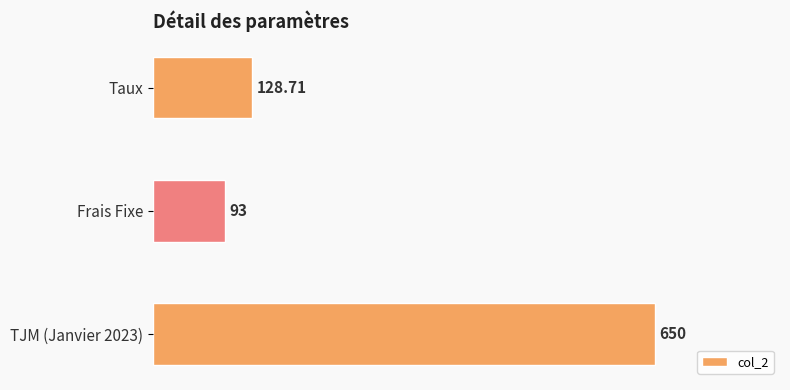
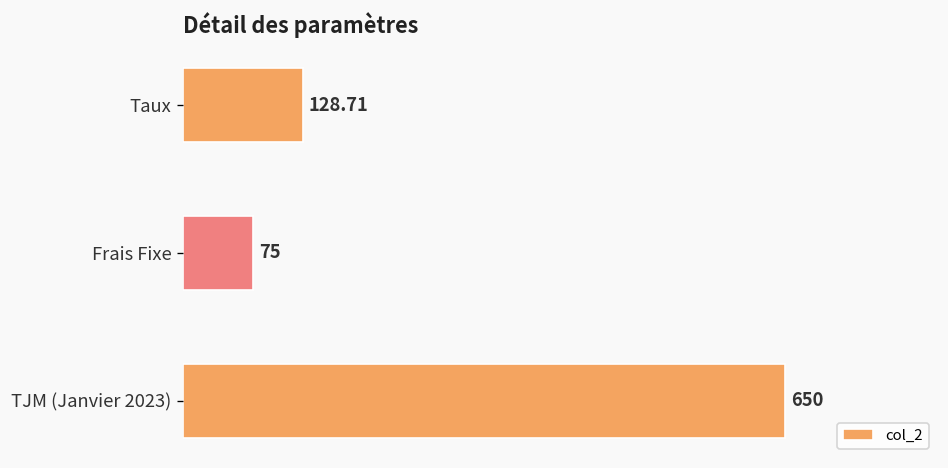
Frais Fixe: 93 -> 75
